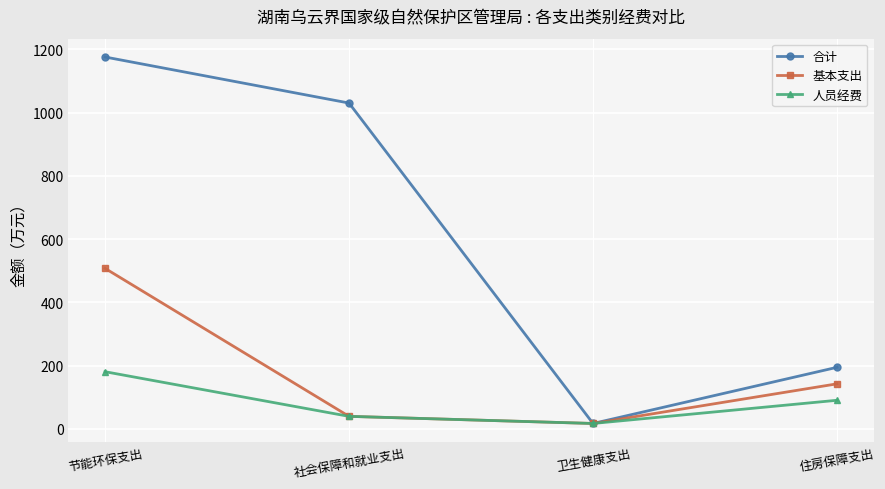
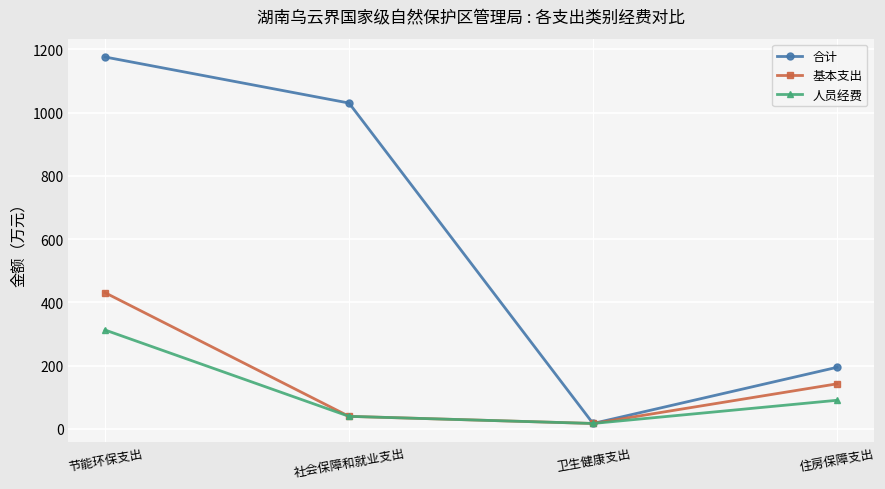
基本支出, 节能环保支出: 510 -> 430
人员经费, 节能环保支出: 180 -> 310
